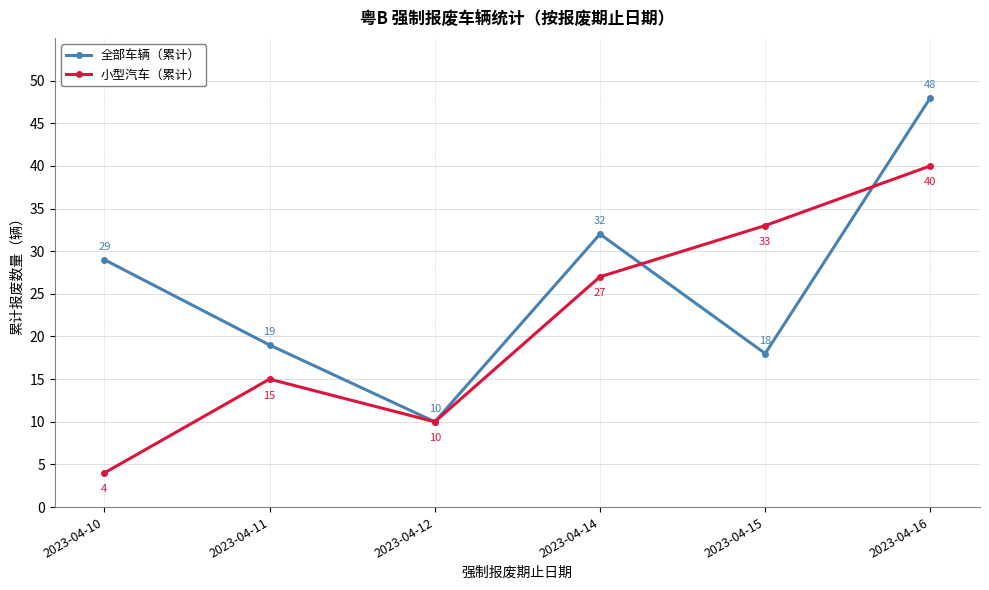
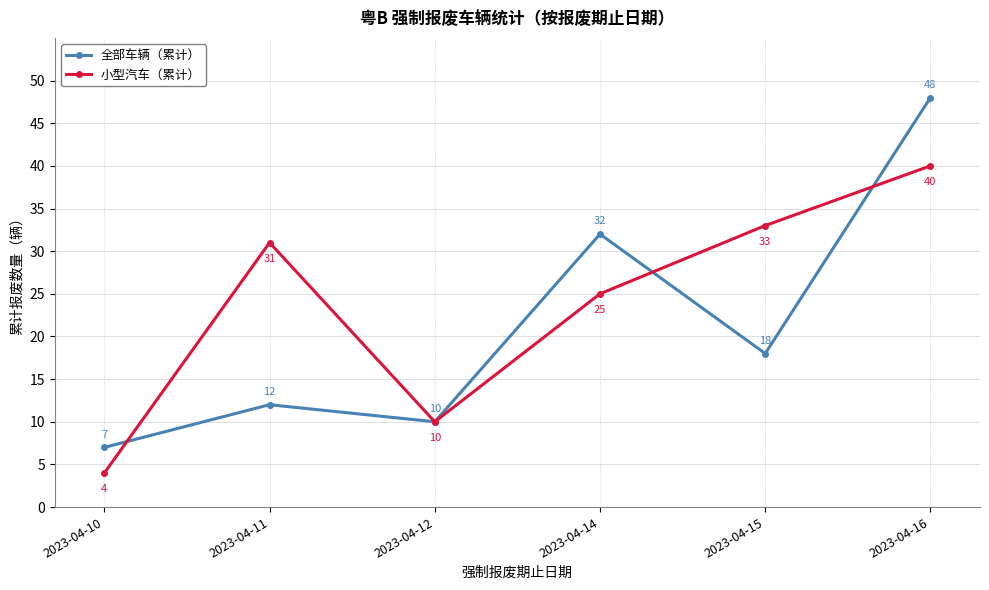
全部车辆（累计）, 2023-04-10: 29 -> 7
全部车辆（累计）, 2023-04-11: 19 -> 12
小型汽车（累计）, 2023-04-11: 15 -> 31
小型汽车（累计）, 2023-04-14: 27 -> 25
